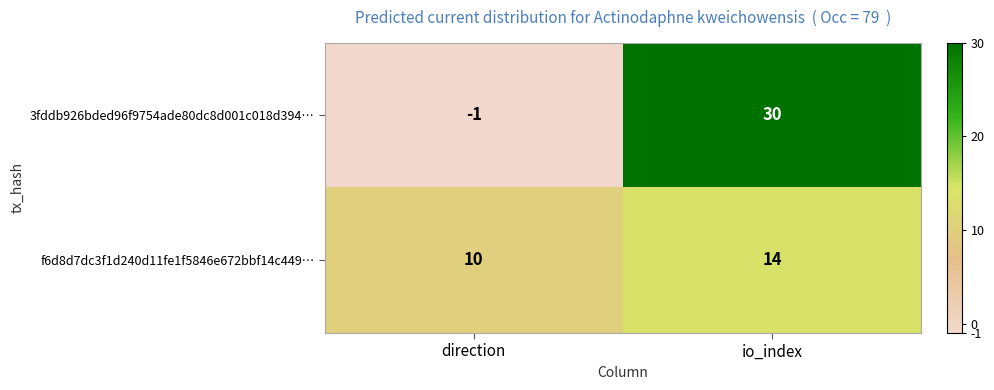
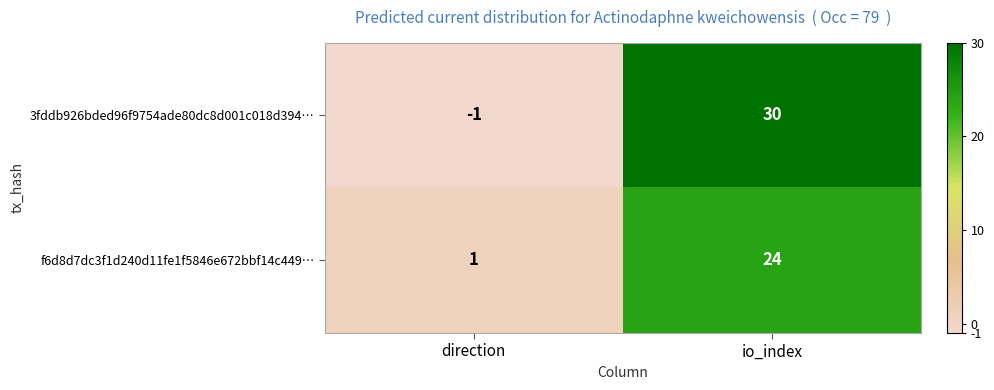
f6d8d7dc3f1d240d11fe1f5846e672bbf14c449…, direction: 10 -> 1
f6d8d7dc3f1d240d11fe1f5846e672bbf14c449…, io_index: 14 -> 24
